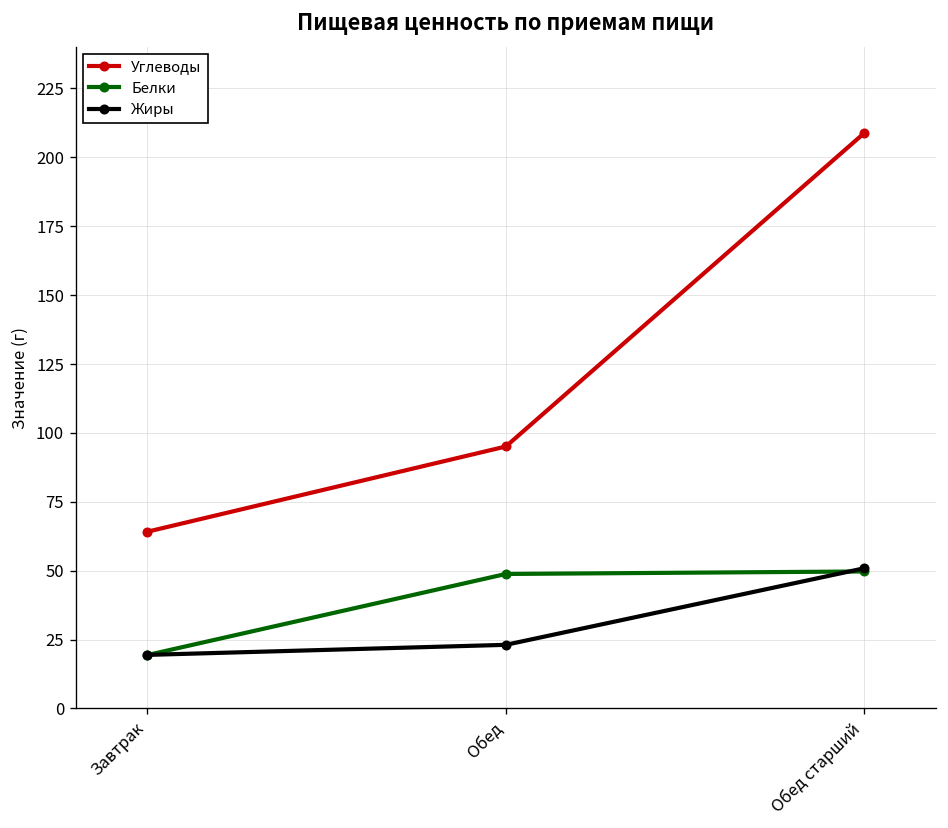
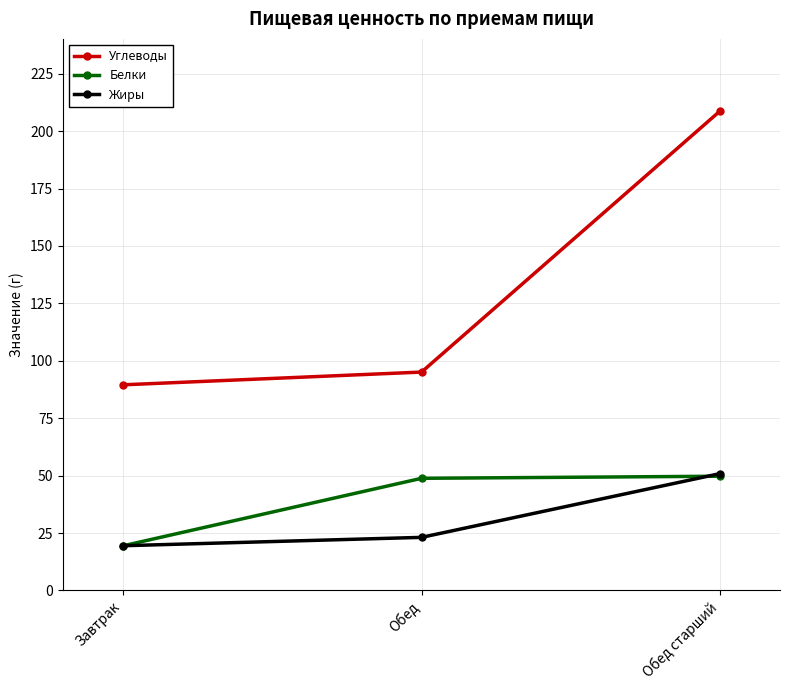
Углеводы, Завтрак: 64 -> 90
